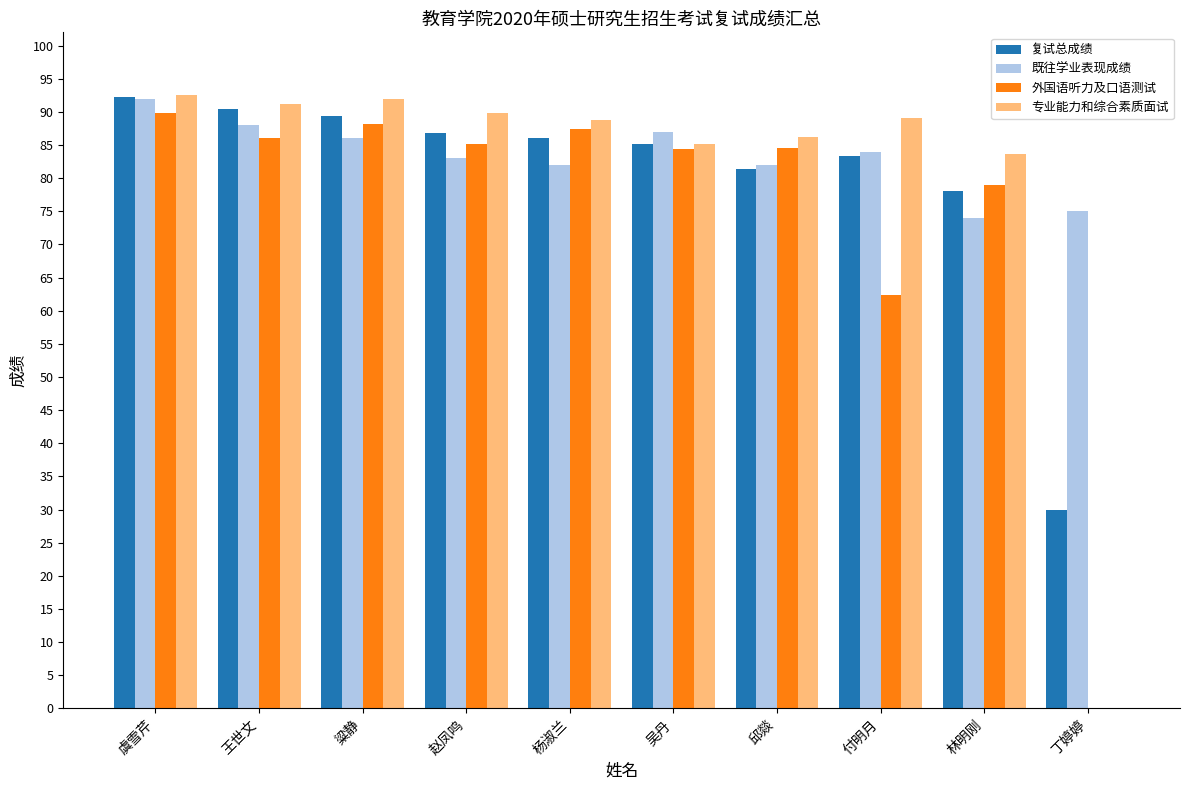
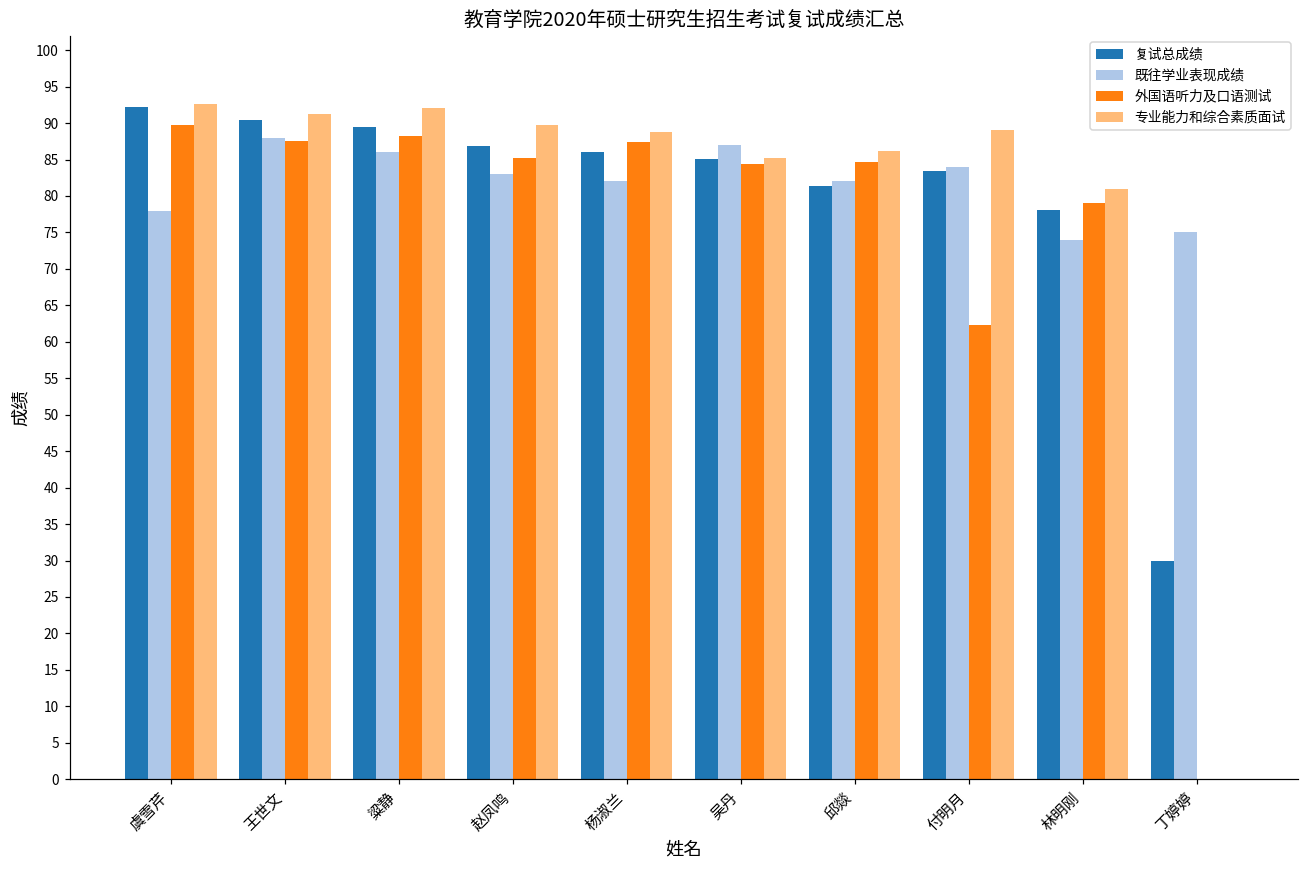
既往学业表现成绩, 虞雪芹: 92 -> 78
外国语听力及口语测试, 王世文: 86 -> 88
专业能力和综合素质面试, 林明刚: 84 -> 81
